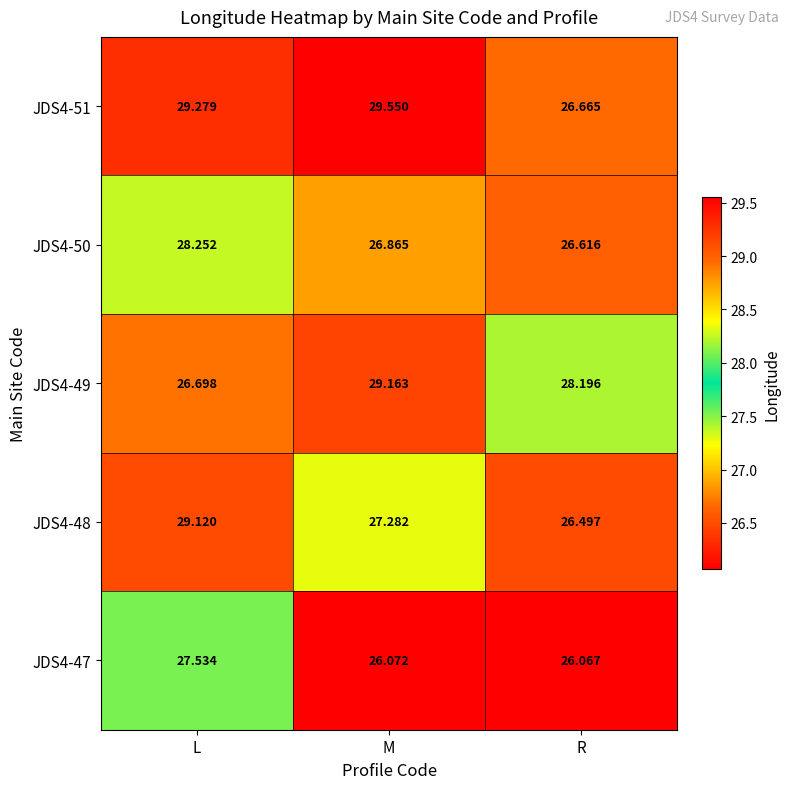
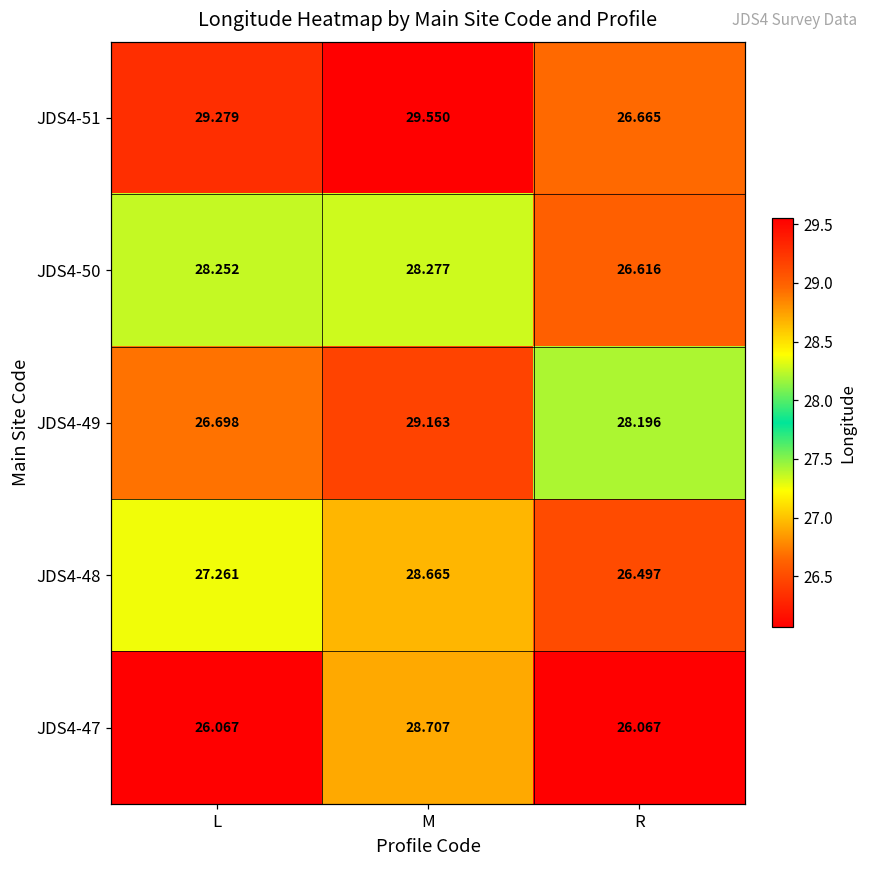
JDS4-50, M: 26.865 -> 28.277
JDS4-48, L: 29.120 -> 27.261
JDS4-48, M: 27.282 -> 28.665
JDS4-47, L: 27.534 -> 26.067
JDS4-47, M: 26.072 -> 28.707
